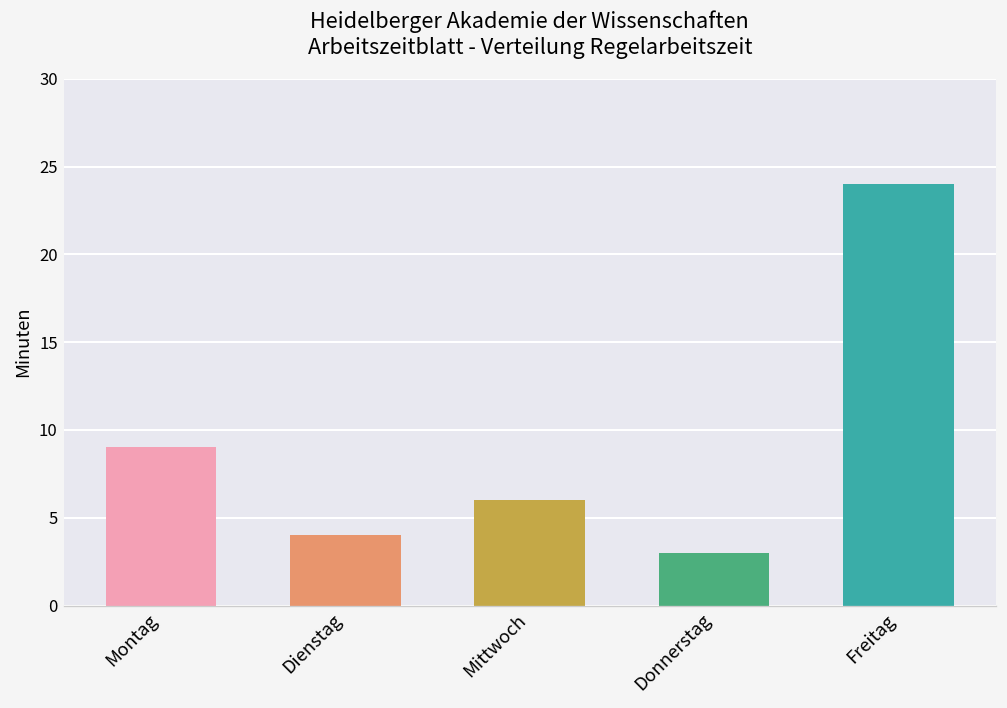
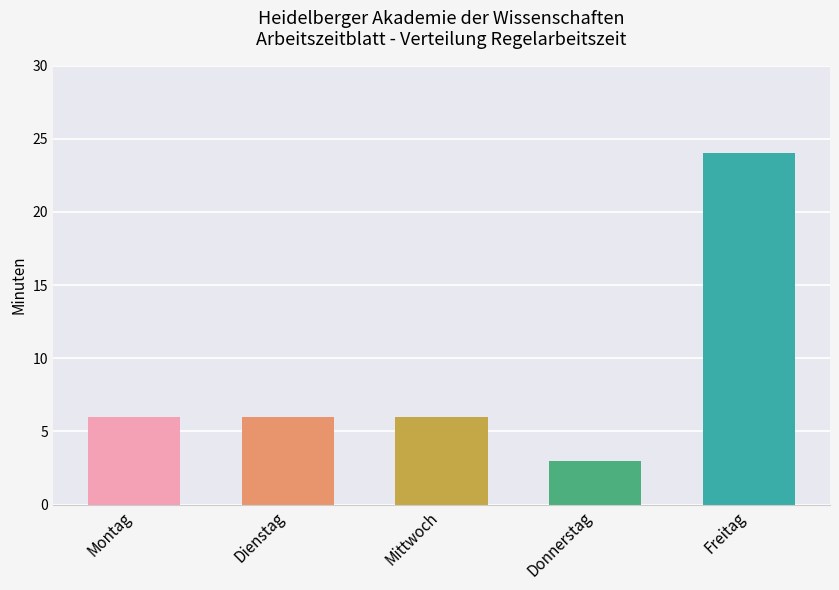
Montag: 9 -> 6
Dienstag: 4 -> 6
